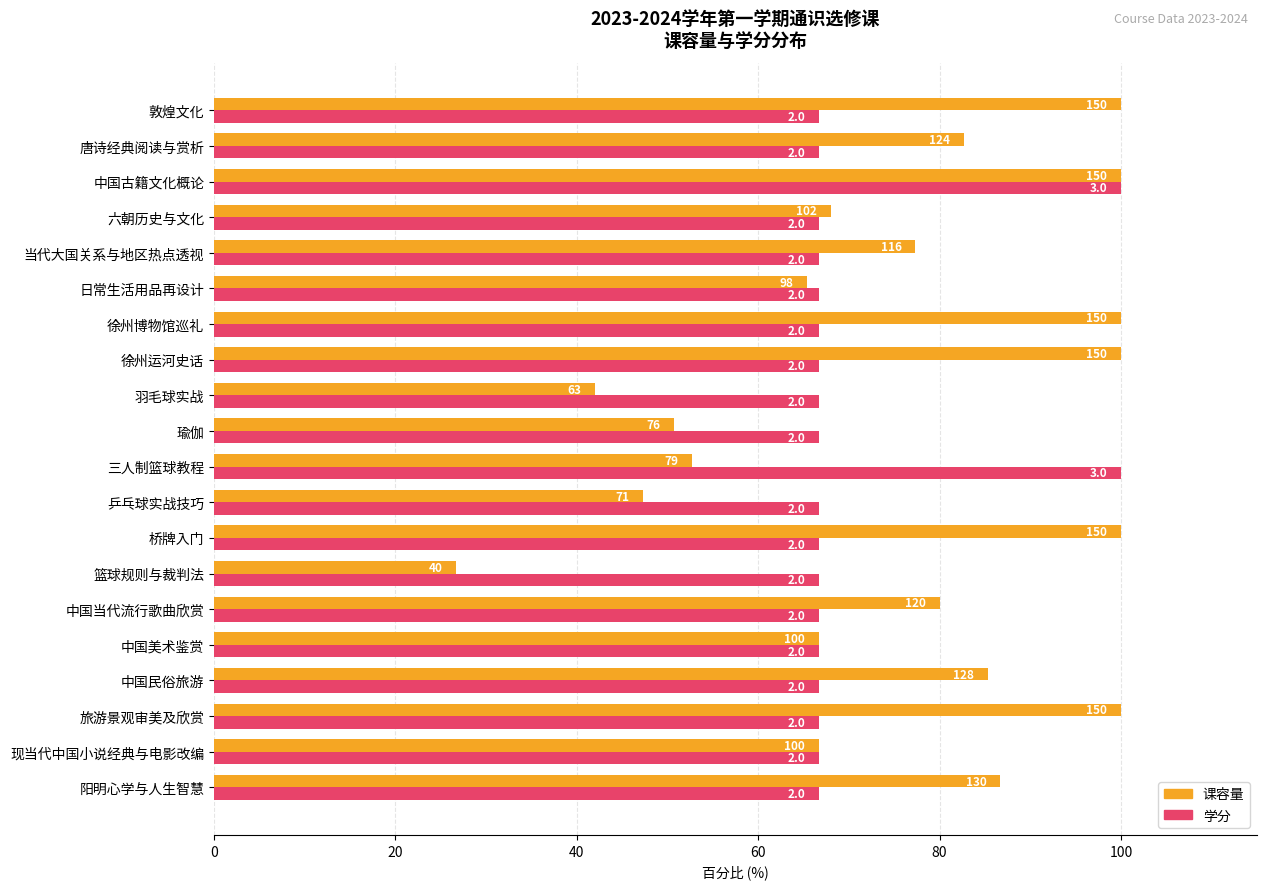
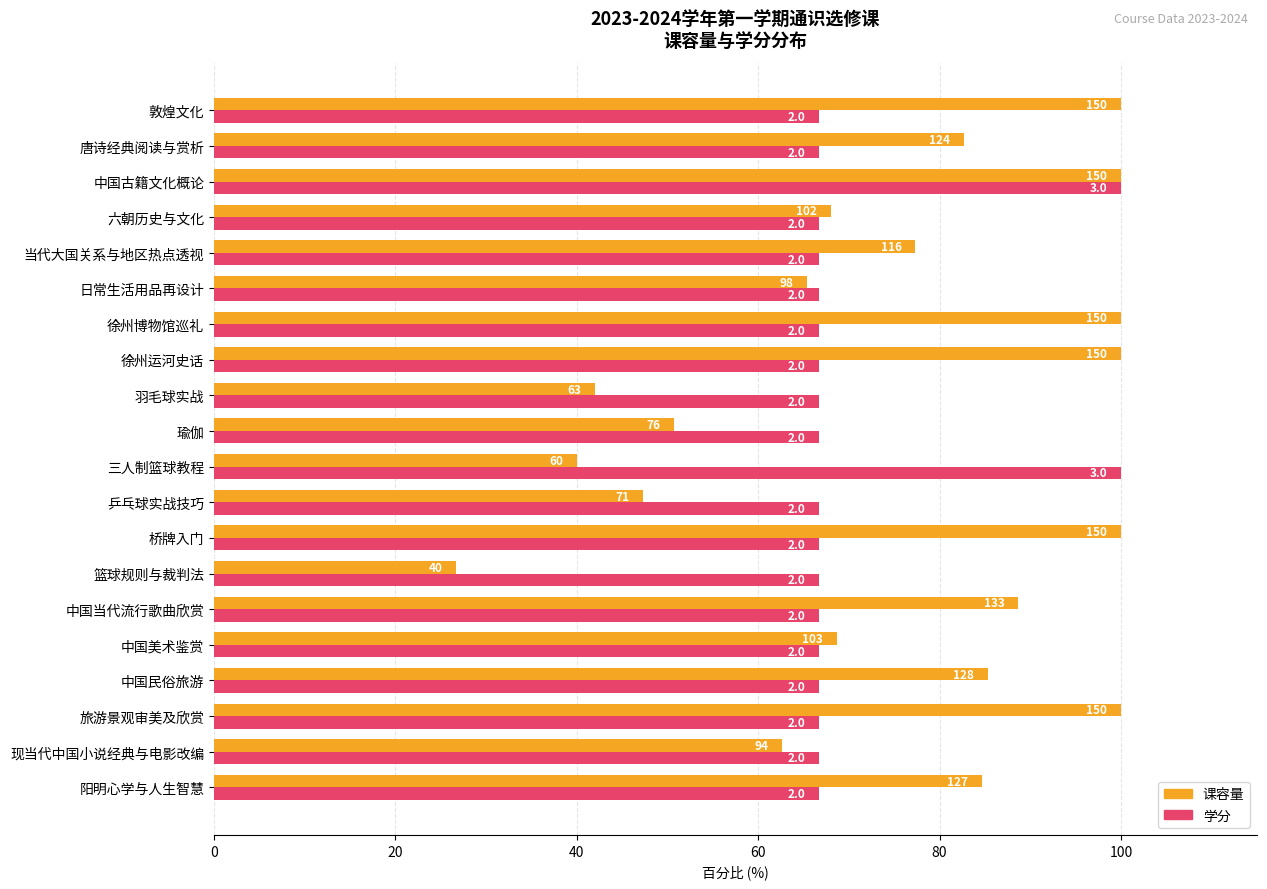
课容量, 三人制篮球教程: 79 -> 60
课容量, 中国当代流行歌曲欣赏: 120 -> 133
课容量, 中国美术鉴赏: 100 -> 103
课容量, 现当代中国小说经典与电影改编: 100 -> 94
课容量, 阳明心学与人生智慧: 130 -> 127
